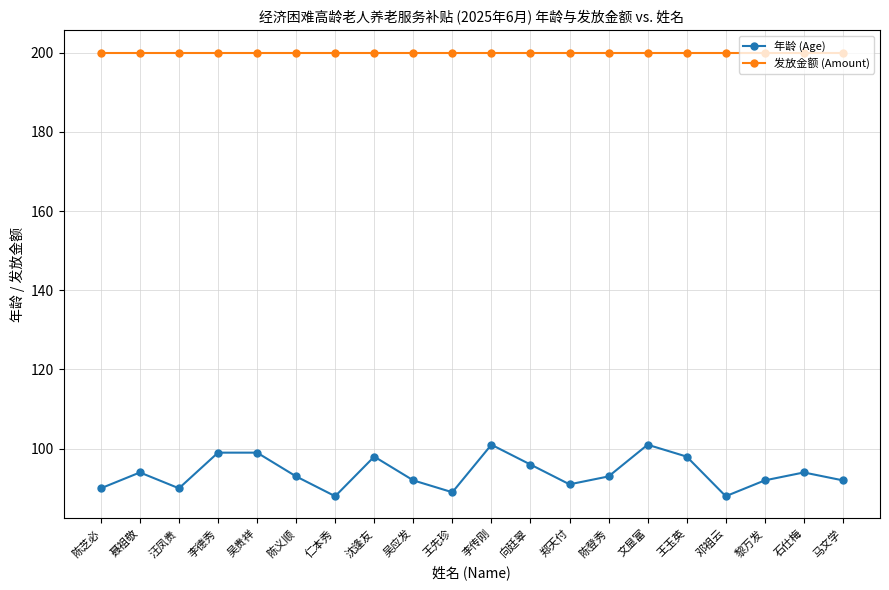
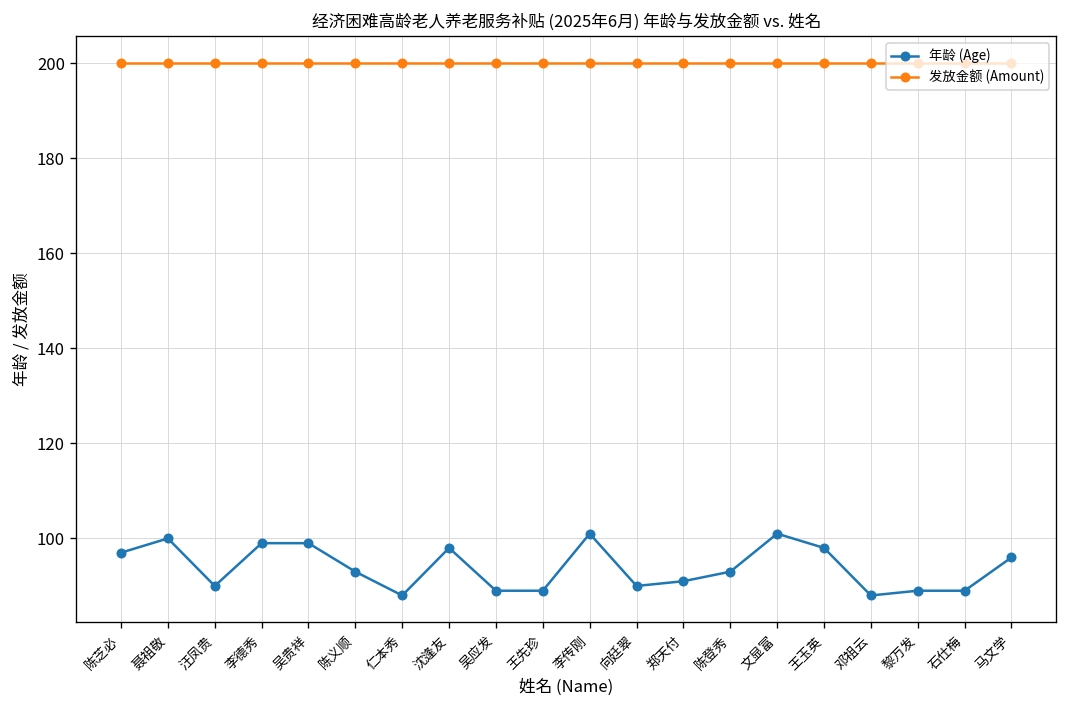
年龄 (Age), 陈芝必: 90 -> 97
年龄 (Age), 聂祖敬: 94 -> 100
年龄 (Age), 吴应发: 92 -> 89
年龄 (Age), 向廷翠: 96 -> 90
年龄 (Age), 黎万发: 92 -> 89
年龄 (Age), 石仕梅: 94 -> 89
年龄 (Age), 马文学: 92 -> 96
